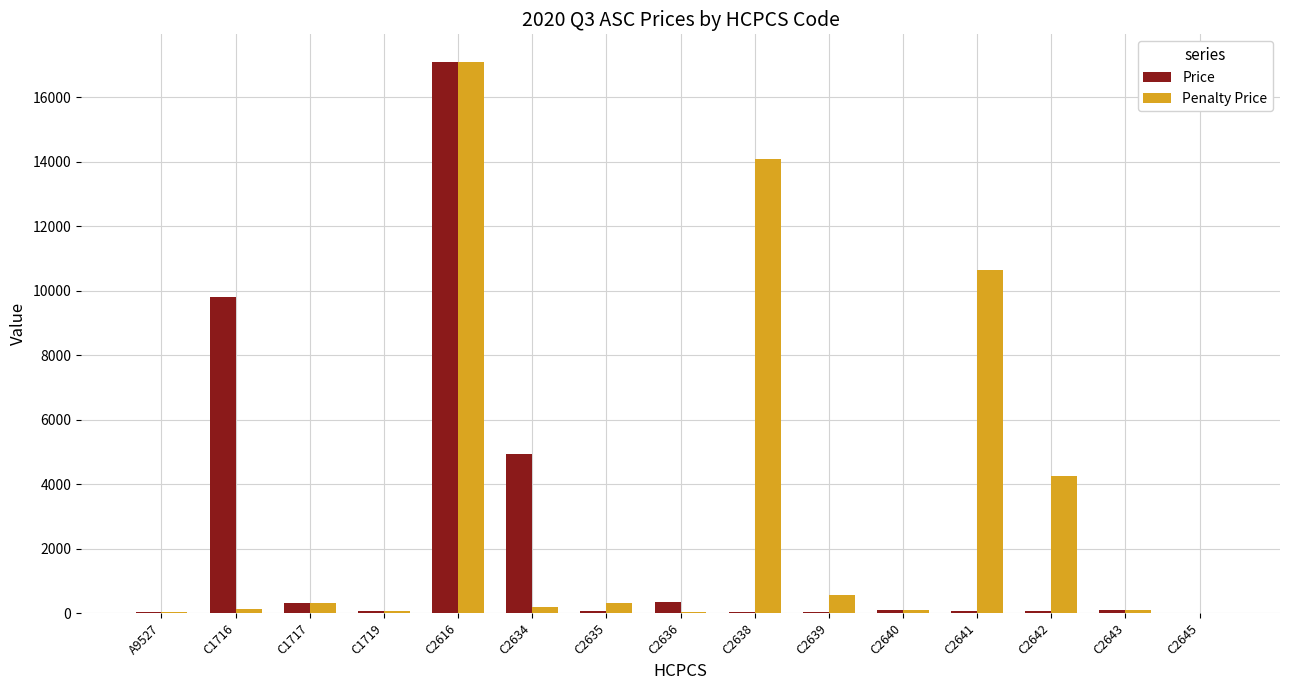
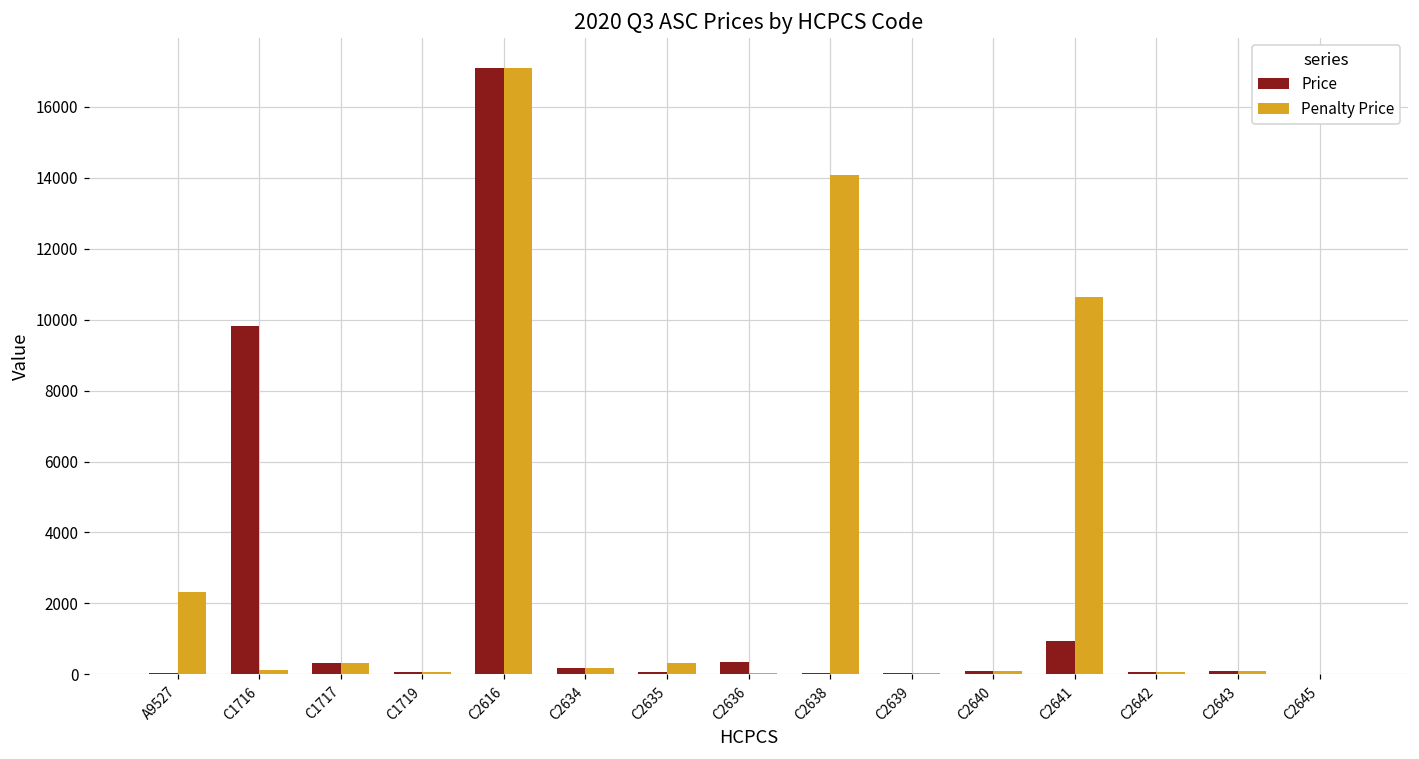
Penalty Price, A9527: 0 -> 2300
Price, C2634: 4900 -> 200
Penalty Price, C2639: 600 -> 0
Price, C2641: 100 -> 900
Penalty Price, C2642: 4200 -> 100
